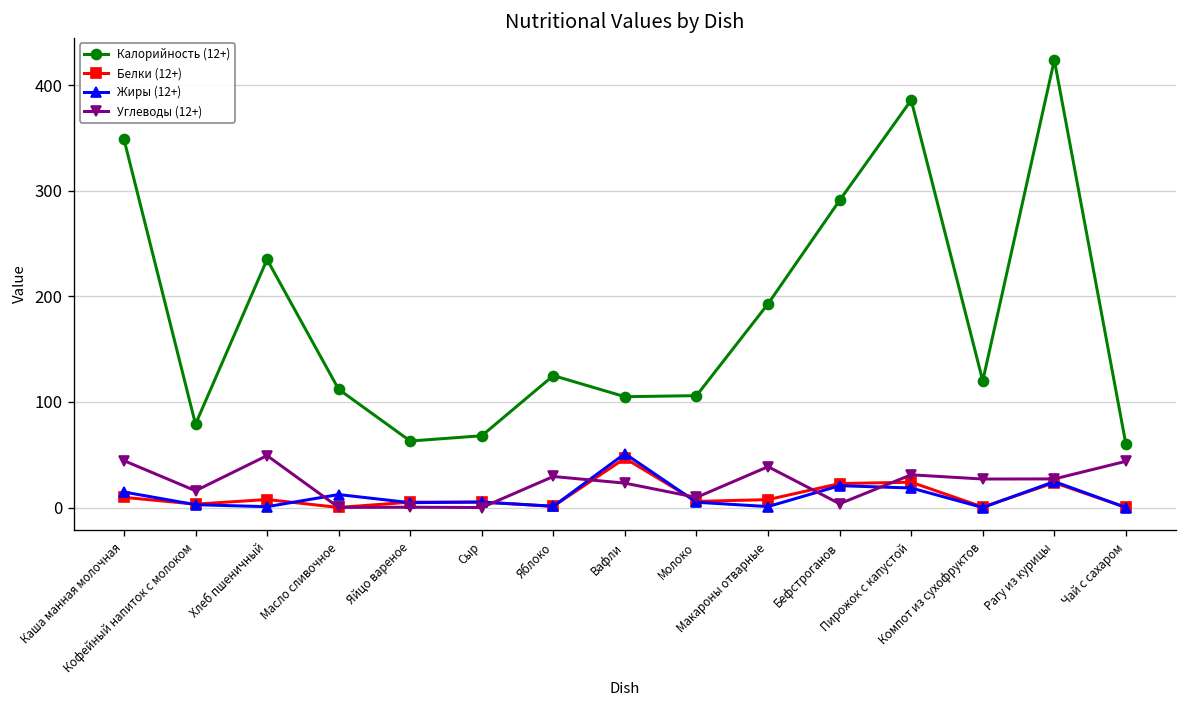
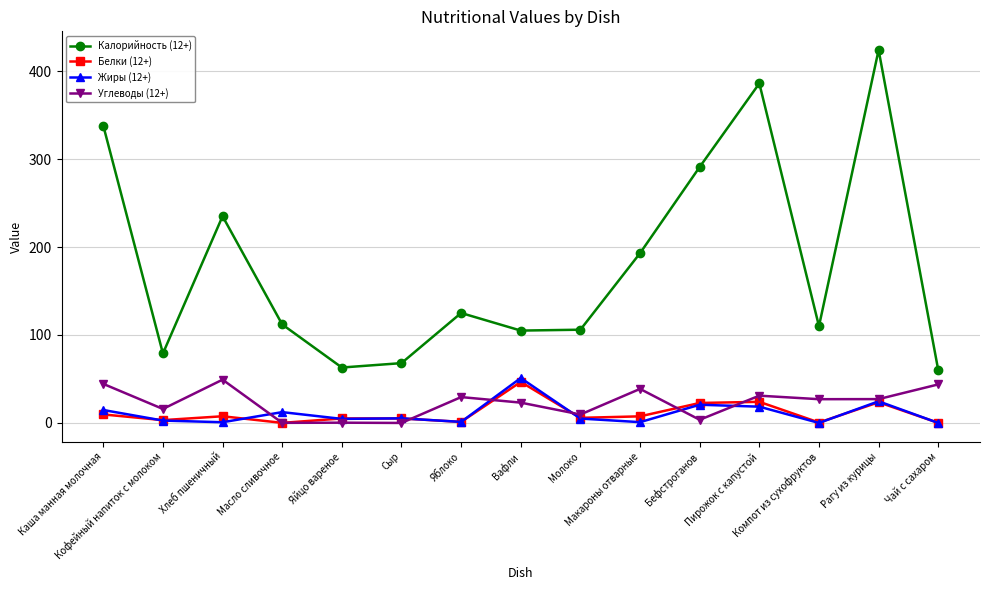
Калорийность (12+), Каша манная молочная: 350 -> 340
Калорийность (12+), Компот из сухофруктов: 120 -> 110
